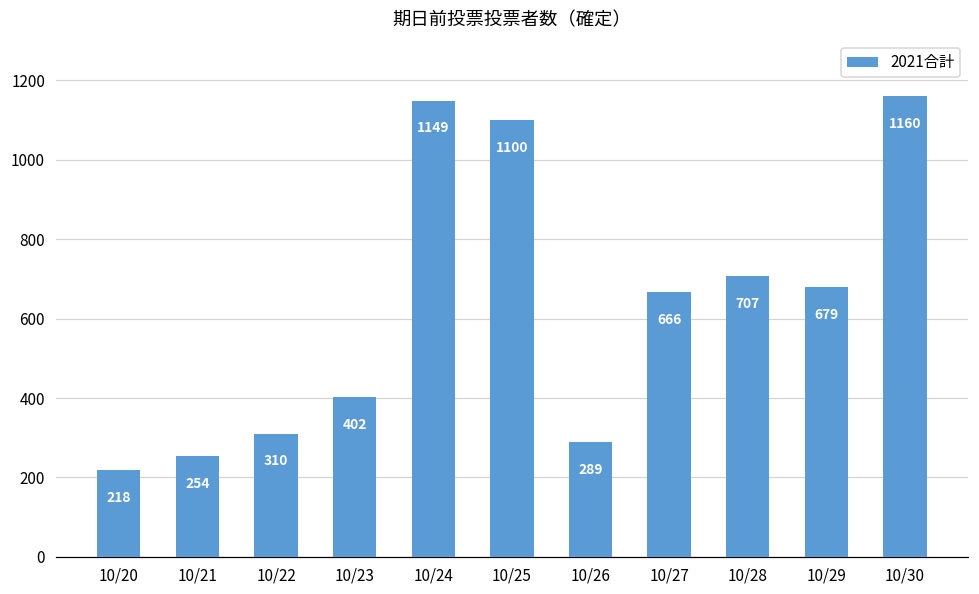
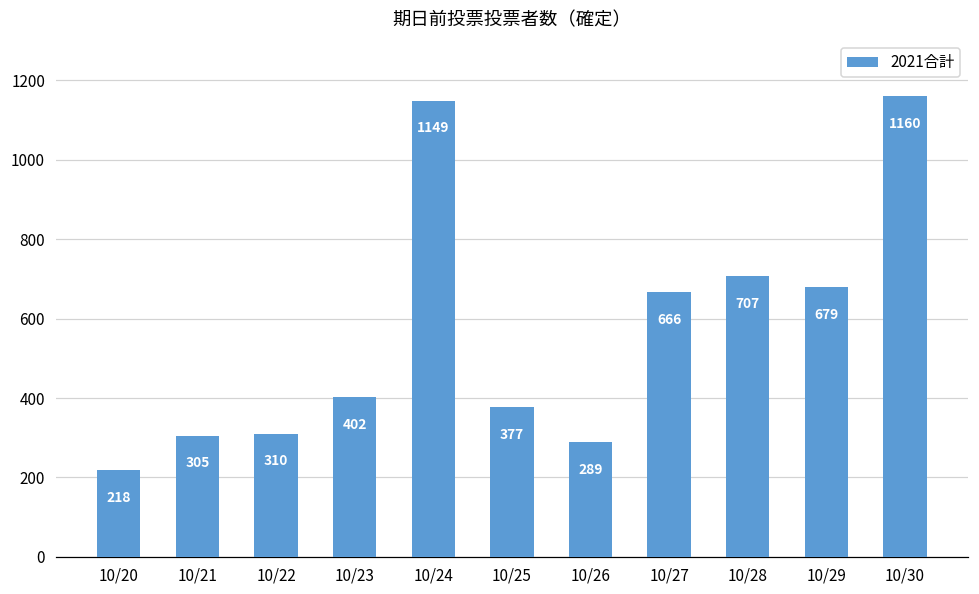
10/21: 254 -> 305
10/25: 1100 -> 377
